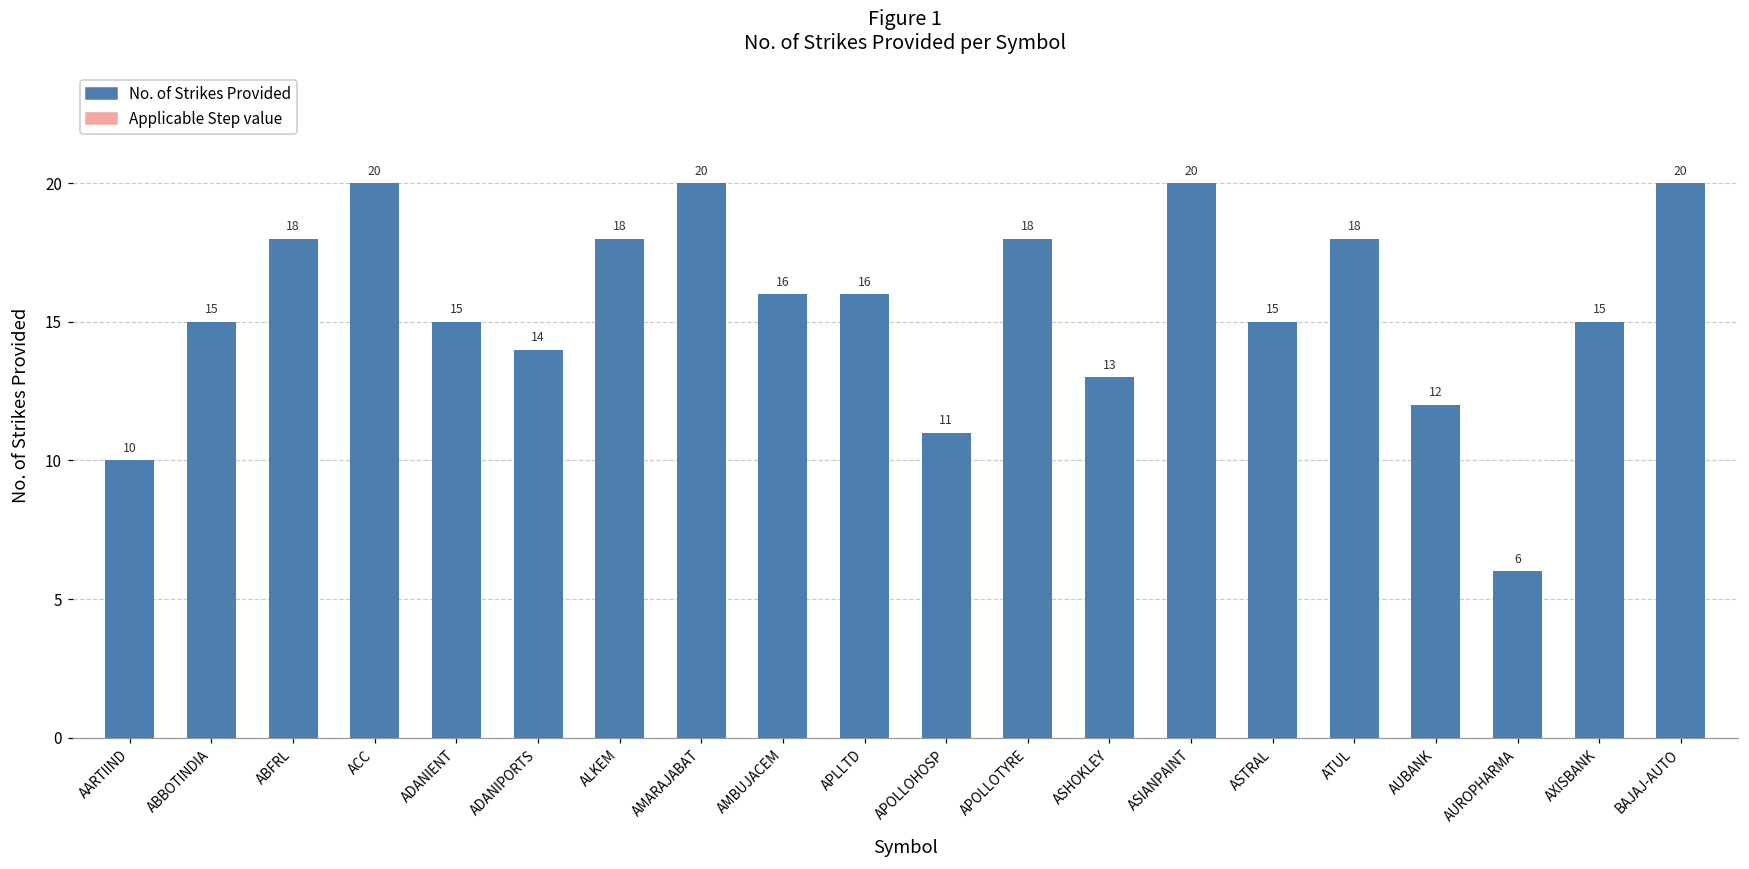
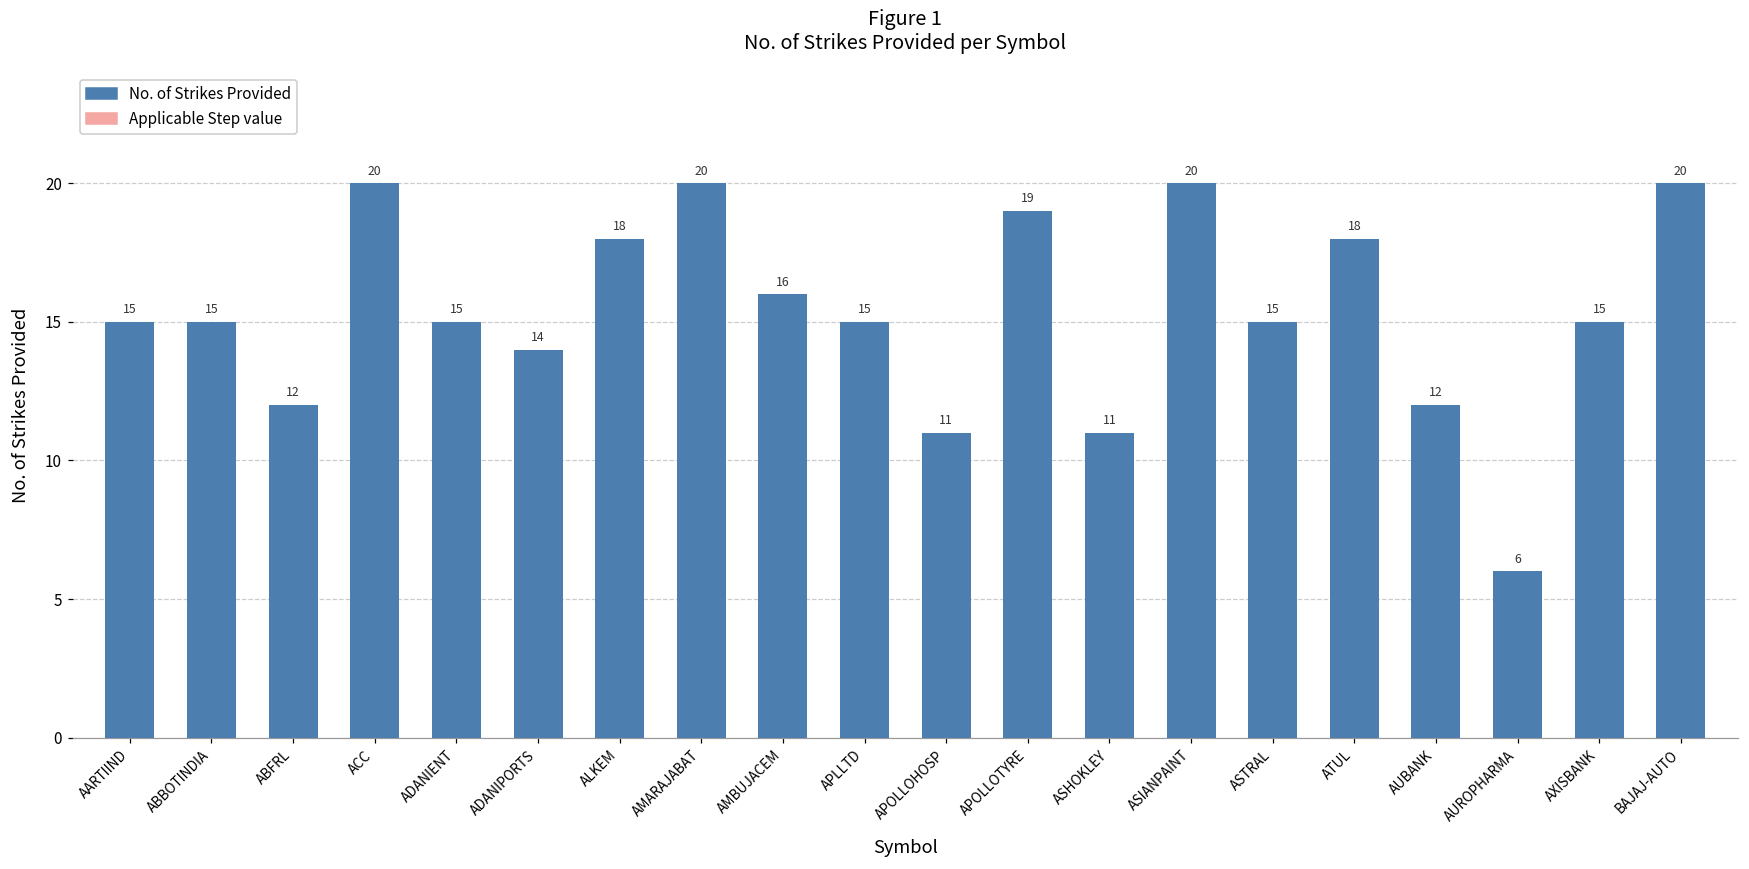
AARTIIND: 10 -> 15
ABFRL: 18 -> 12
APLLTD: 16 -> 15
APOLLOTYRE: 18 -> 19
ASHOKLEY: 13 -> 11
